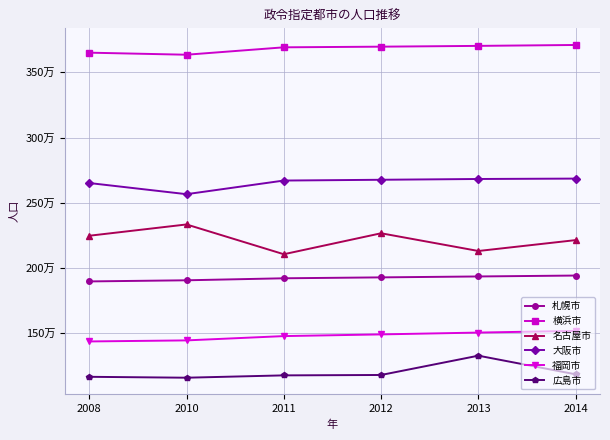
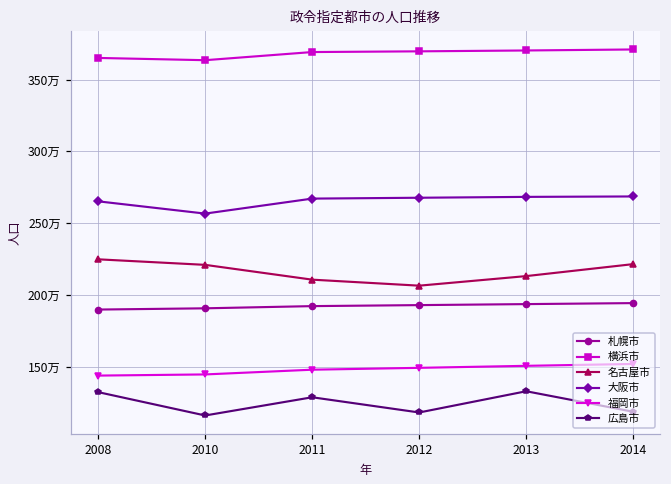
広島市, 2008: 117万 -> 132万
名古屋市, 2010: 233万 -> 221万
広島市, 2011: 118万 -> 129万
名古屋市, 2012: 227万 -> 206万
